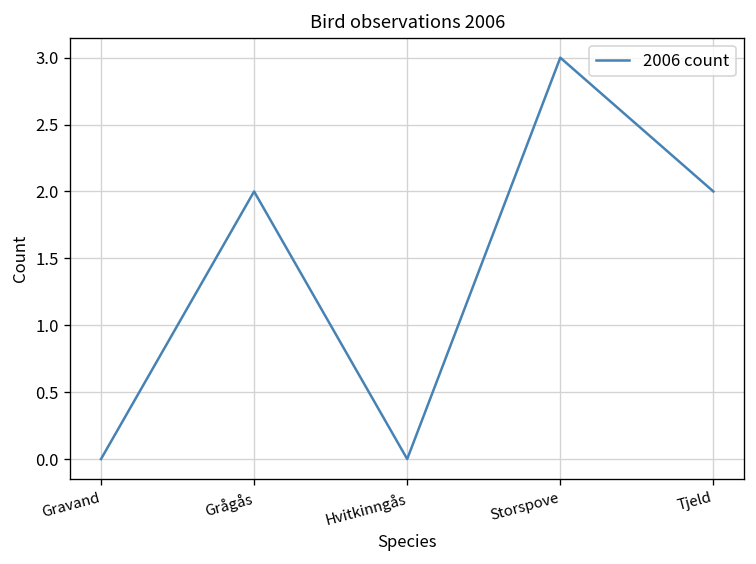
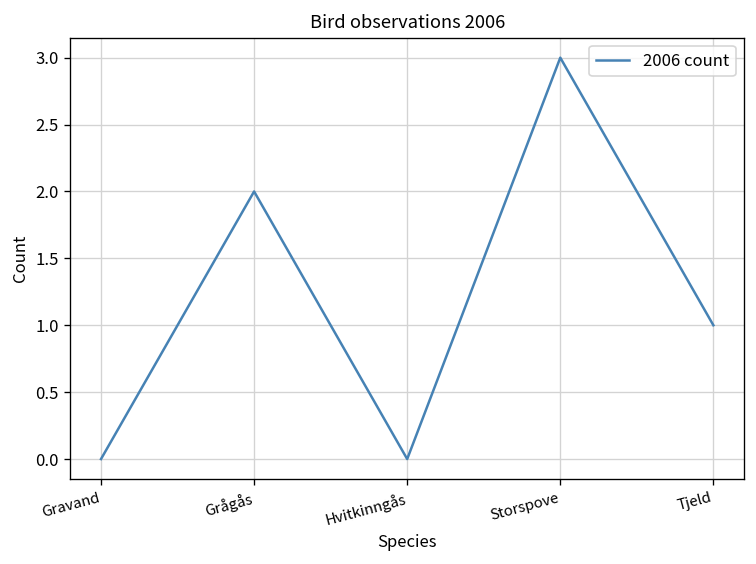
Tjeld: 2 -> 1
